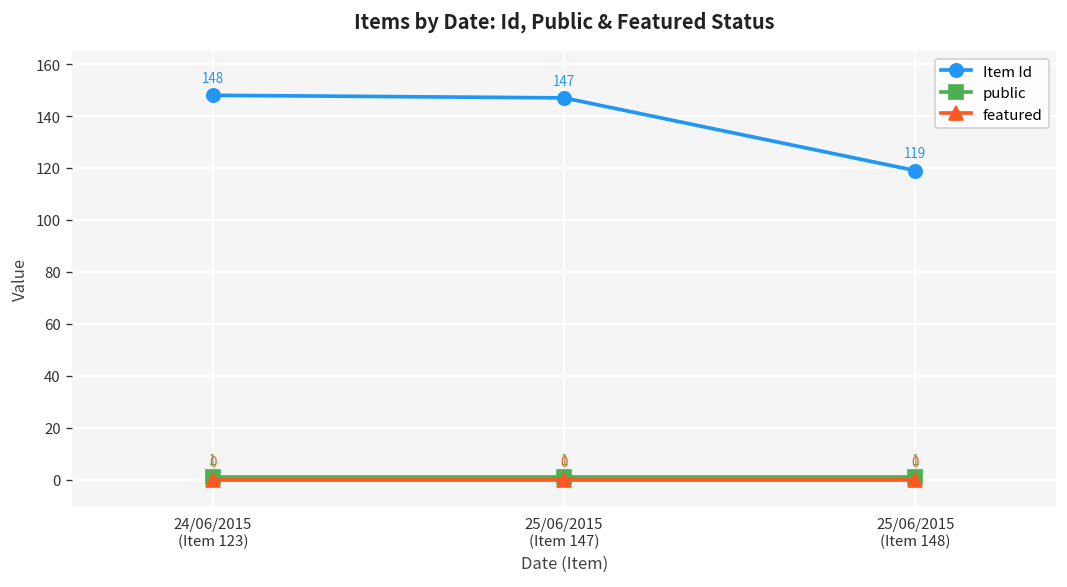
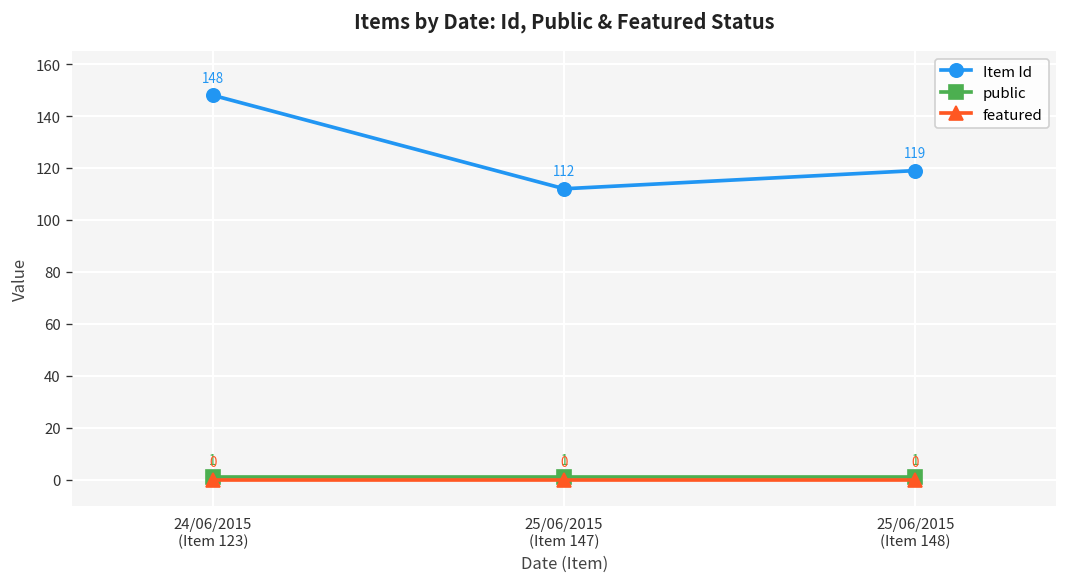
Item Id, 25/06/2015 (Item 147): 147 -> 112
